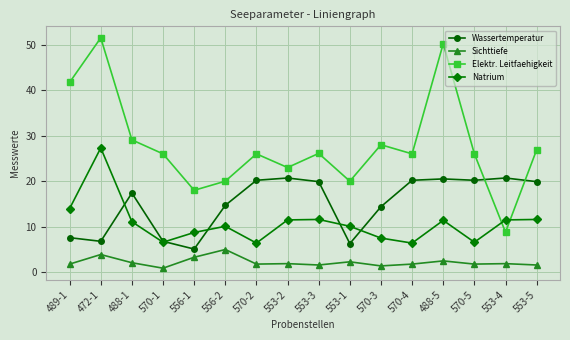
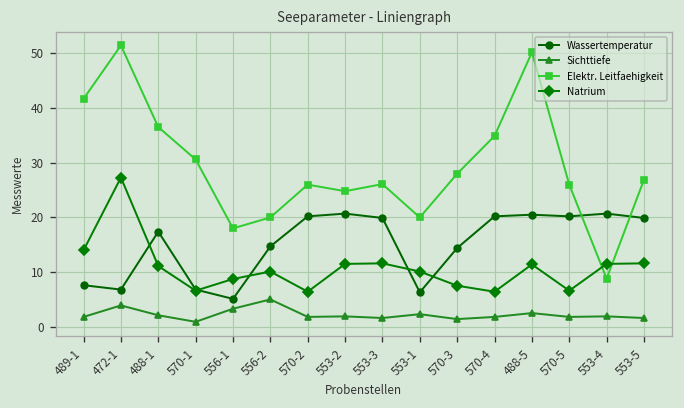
Elektr. Leitfaehigkeit, 488-1: 29 -> 37
Elektr. Leitfaehigkeit, 570-1: 26 -> 31
Elektr. Leitfaehigkeit, 553-2: 23 -> 25
Elektr. Leitfaehigkeit, 570-4: 26 -> 35
